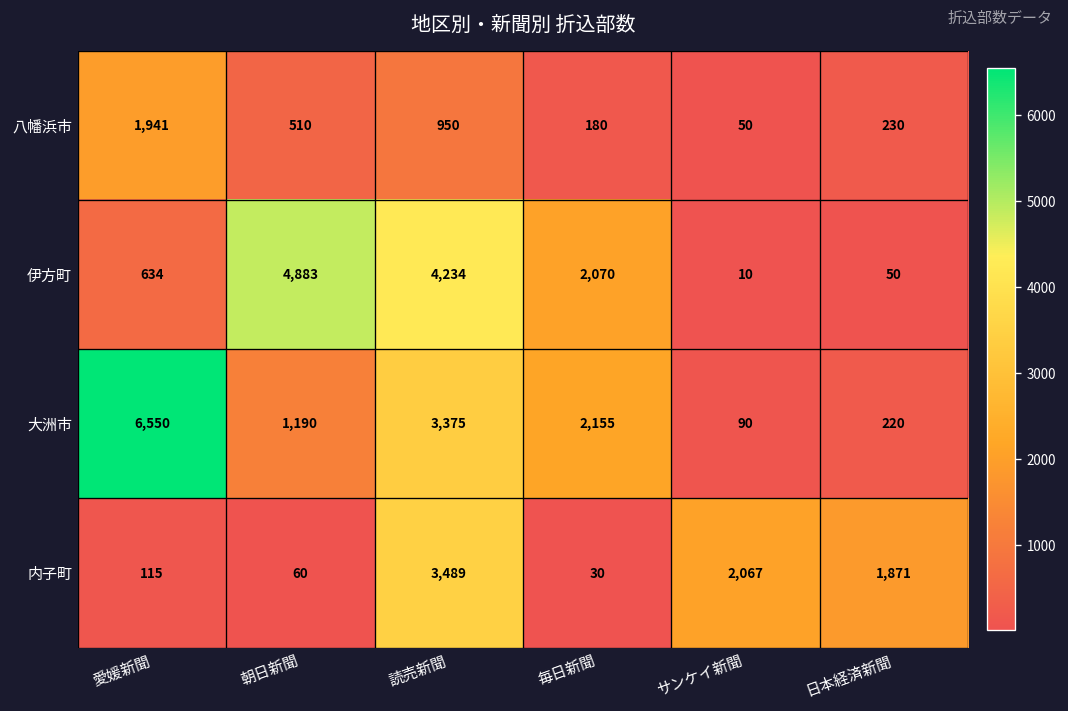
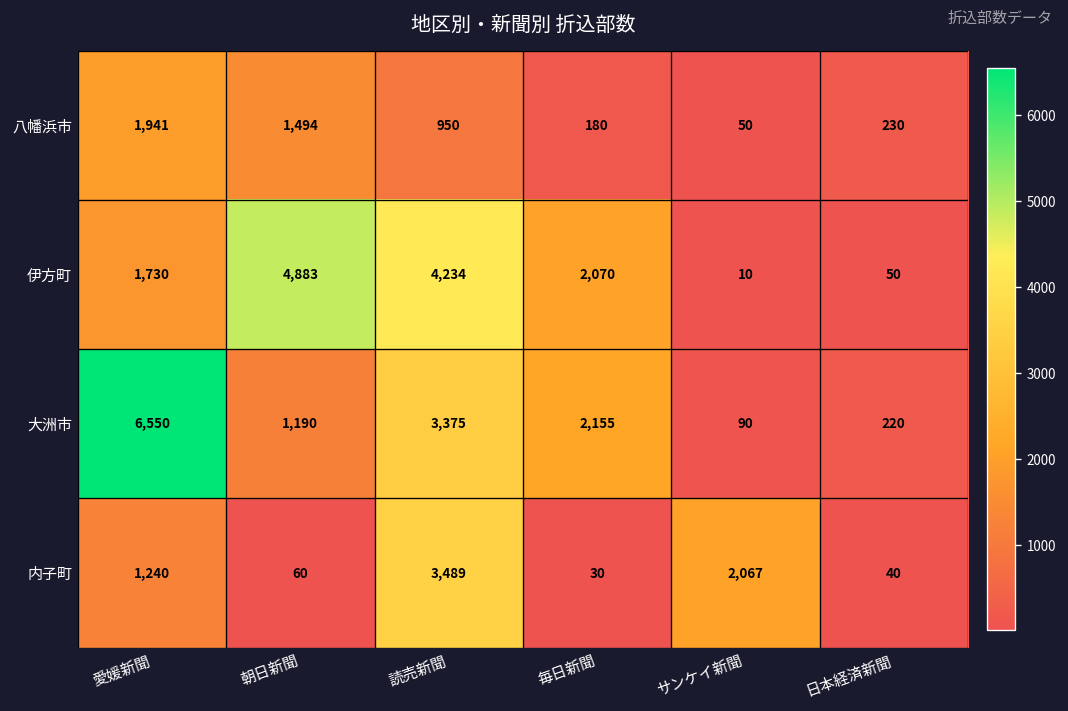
八幡浜市, 朝日新聞: 510 -> 1,494
伊方町, 愛媛新聞: 634 -> 1,730
内子町, 愛媛新聞: 115 -> 1,240
内子町, 日本経済新聞: 1,871 -> 40
